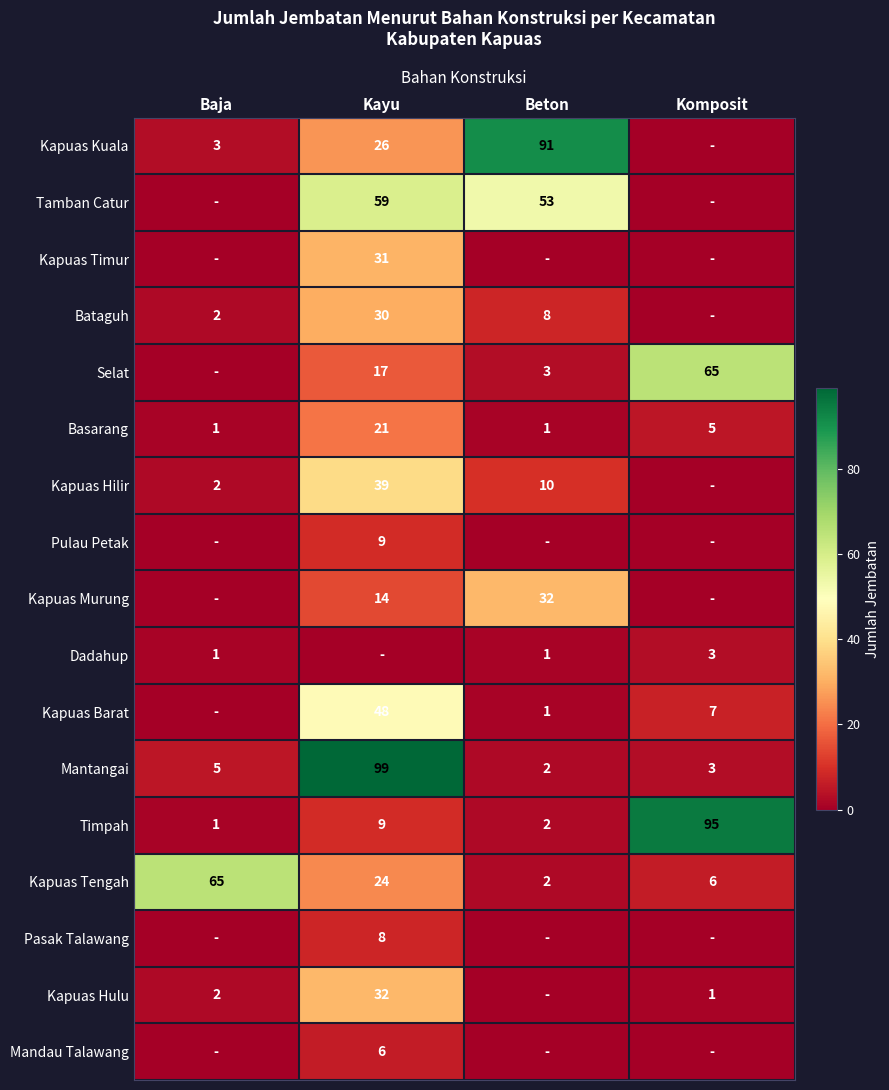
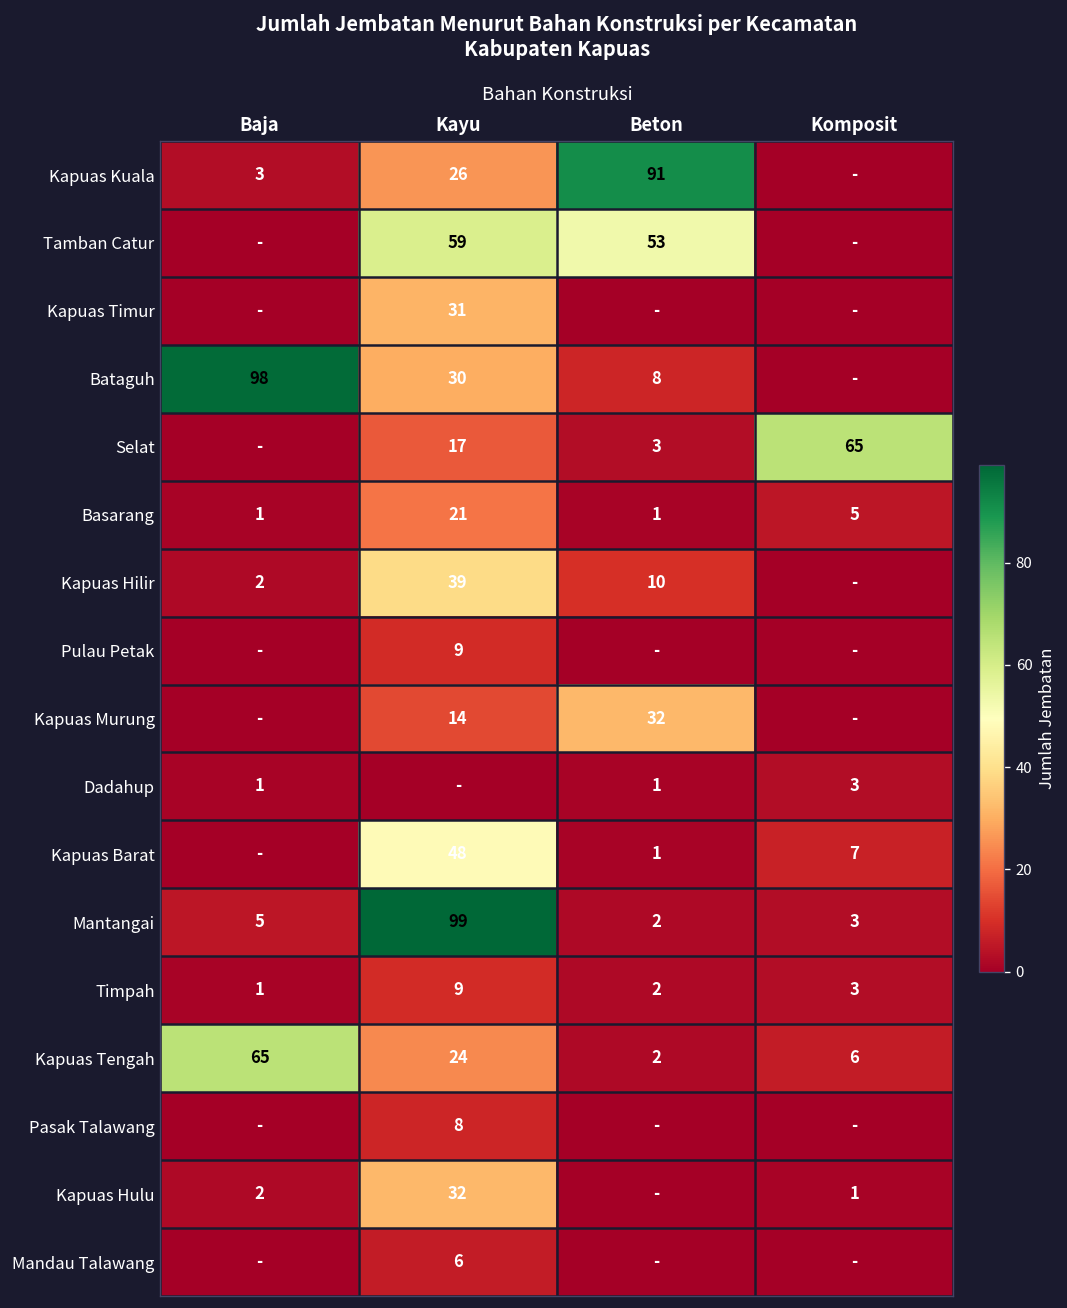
Bataguh, Baja: 2 -> 98
Timpah, Komposit: 95 -> 3
